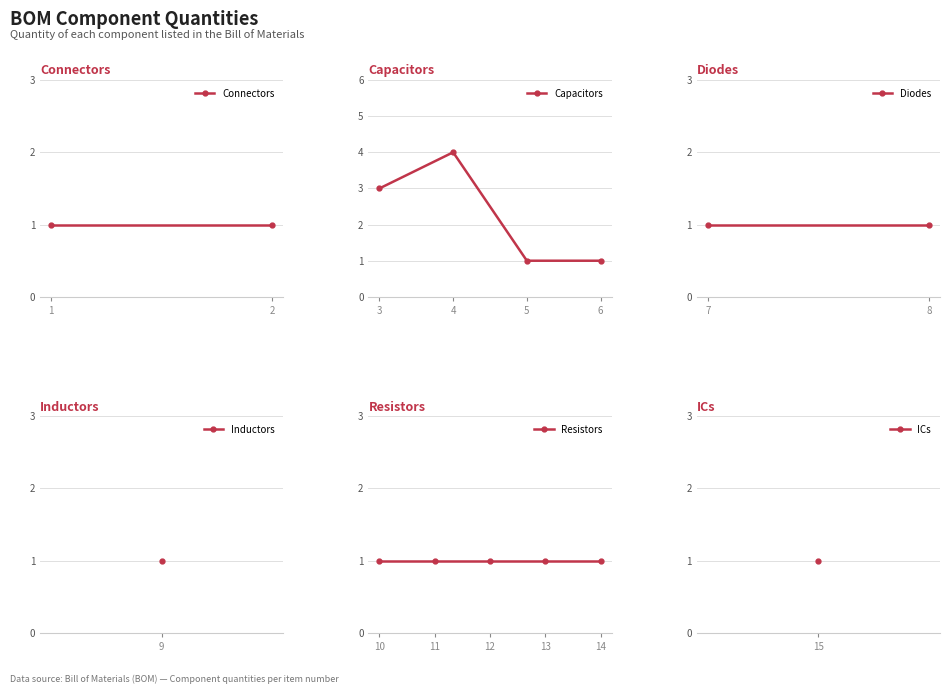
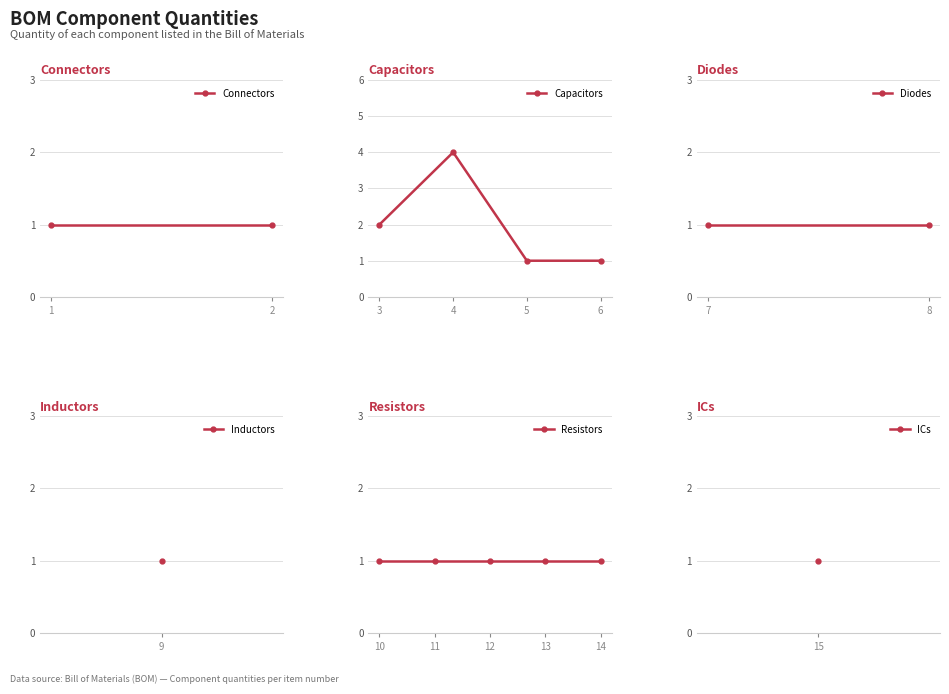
Capacitors, 3: 3 -> 2
